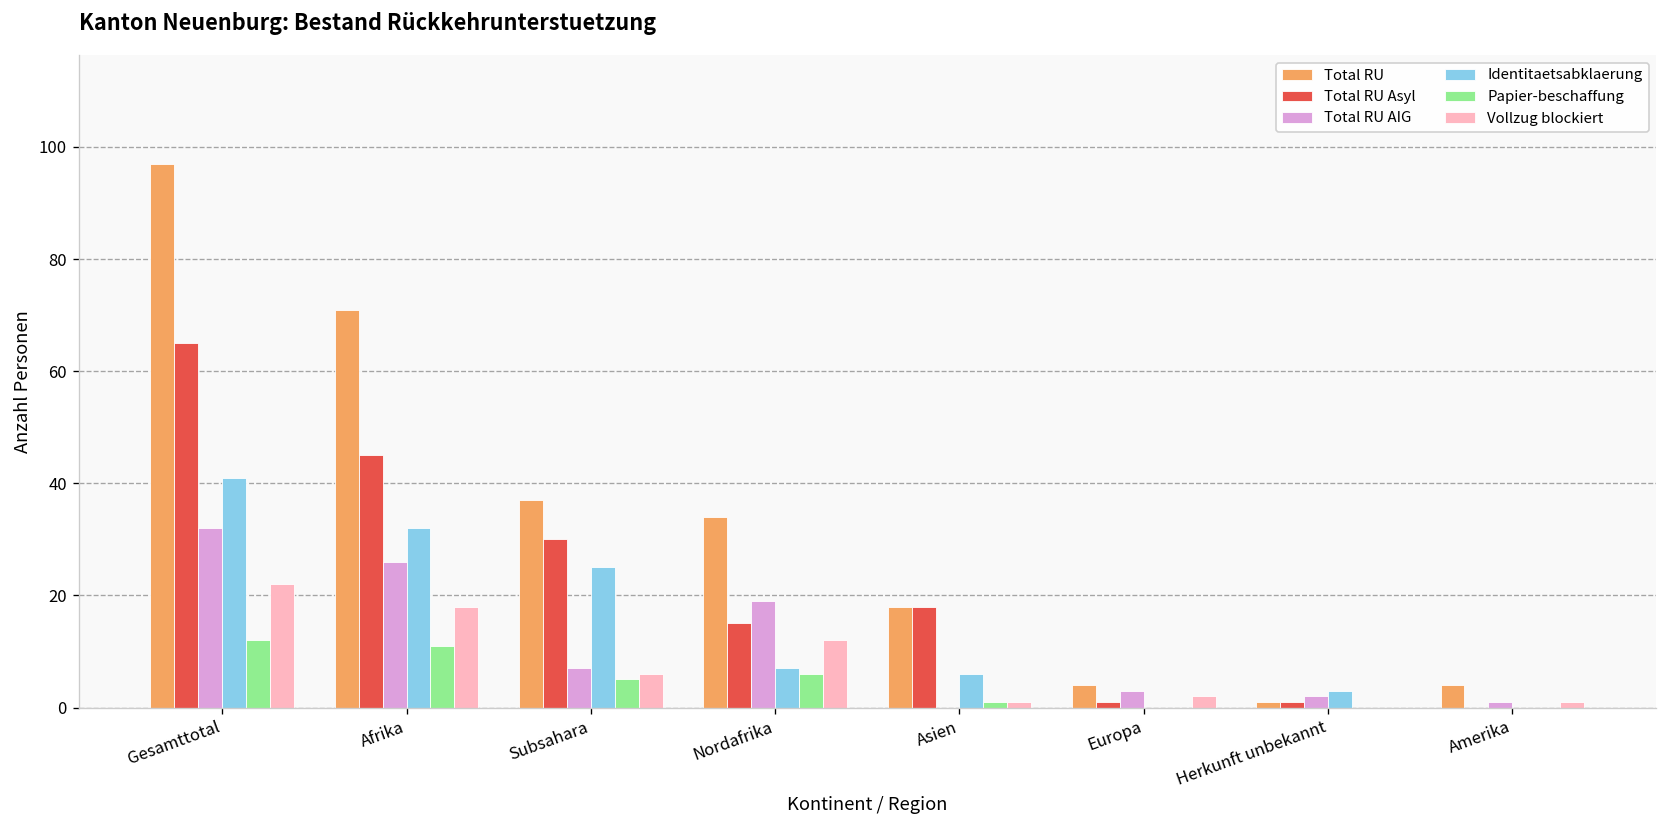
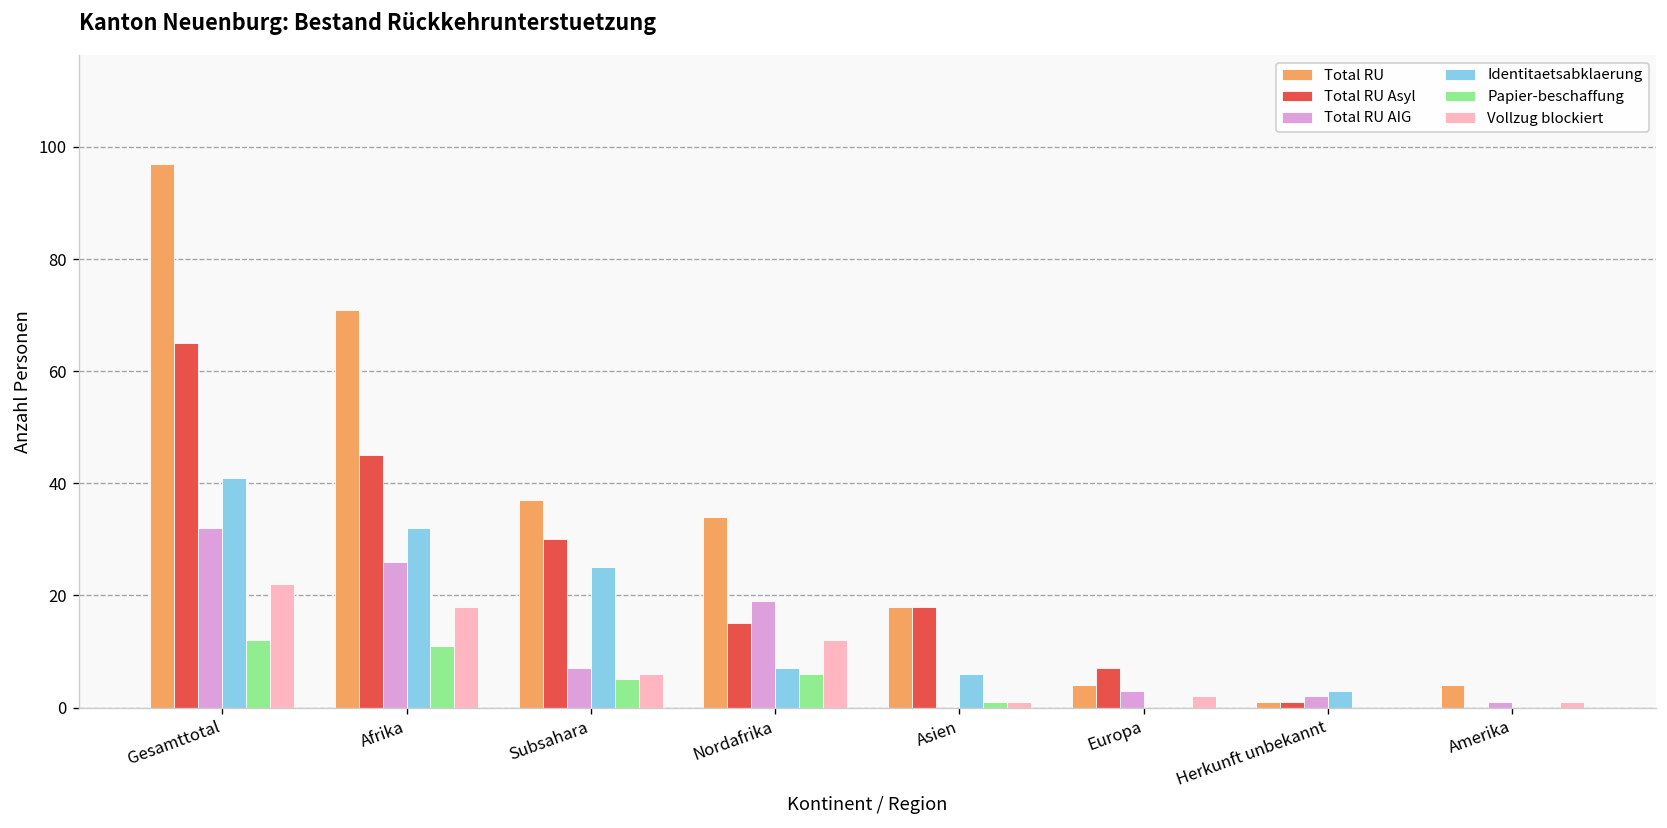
Total RU Asyl, Europa: 1 -> 7
